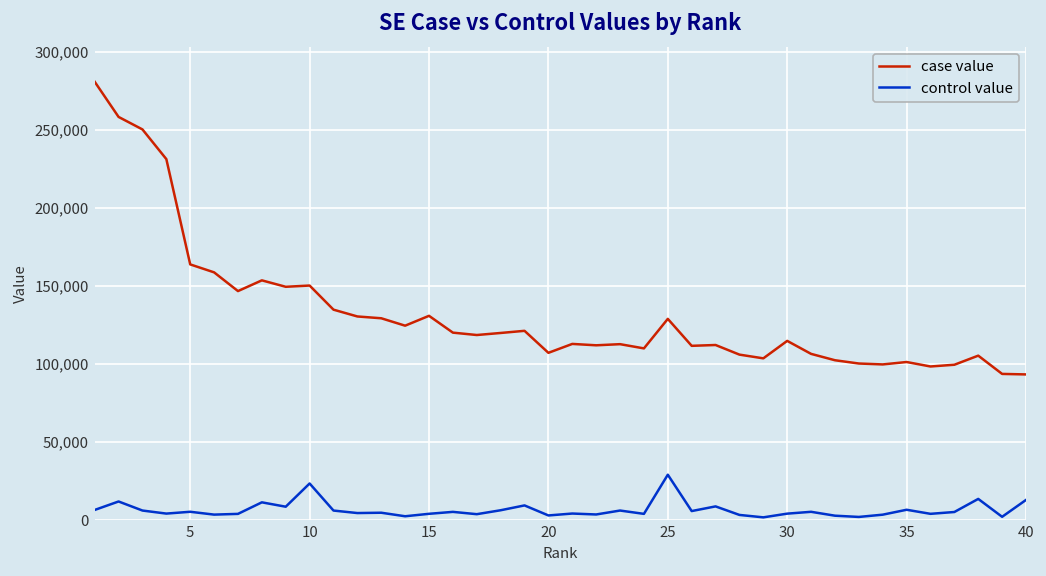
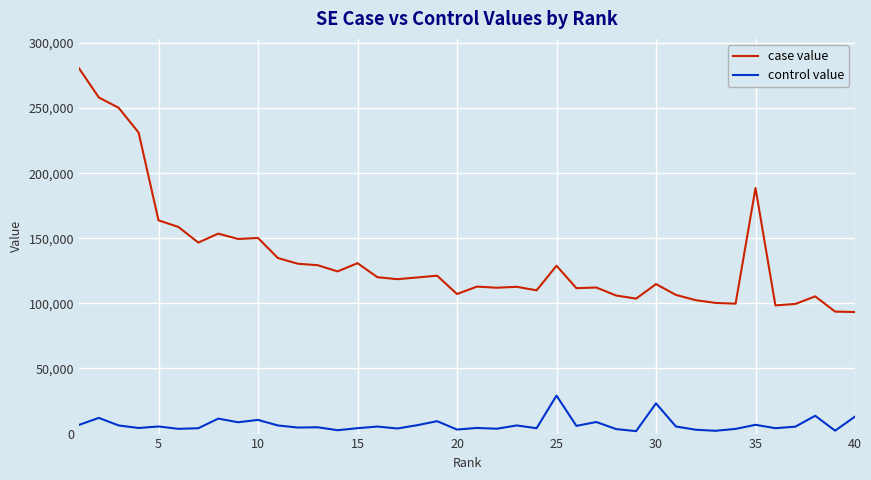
control value, 10: 24,000 -> 11,000
control value, 30: 4,000 -> 23,000
case value, 35: 101,000 -> 189,000
